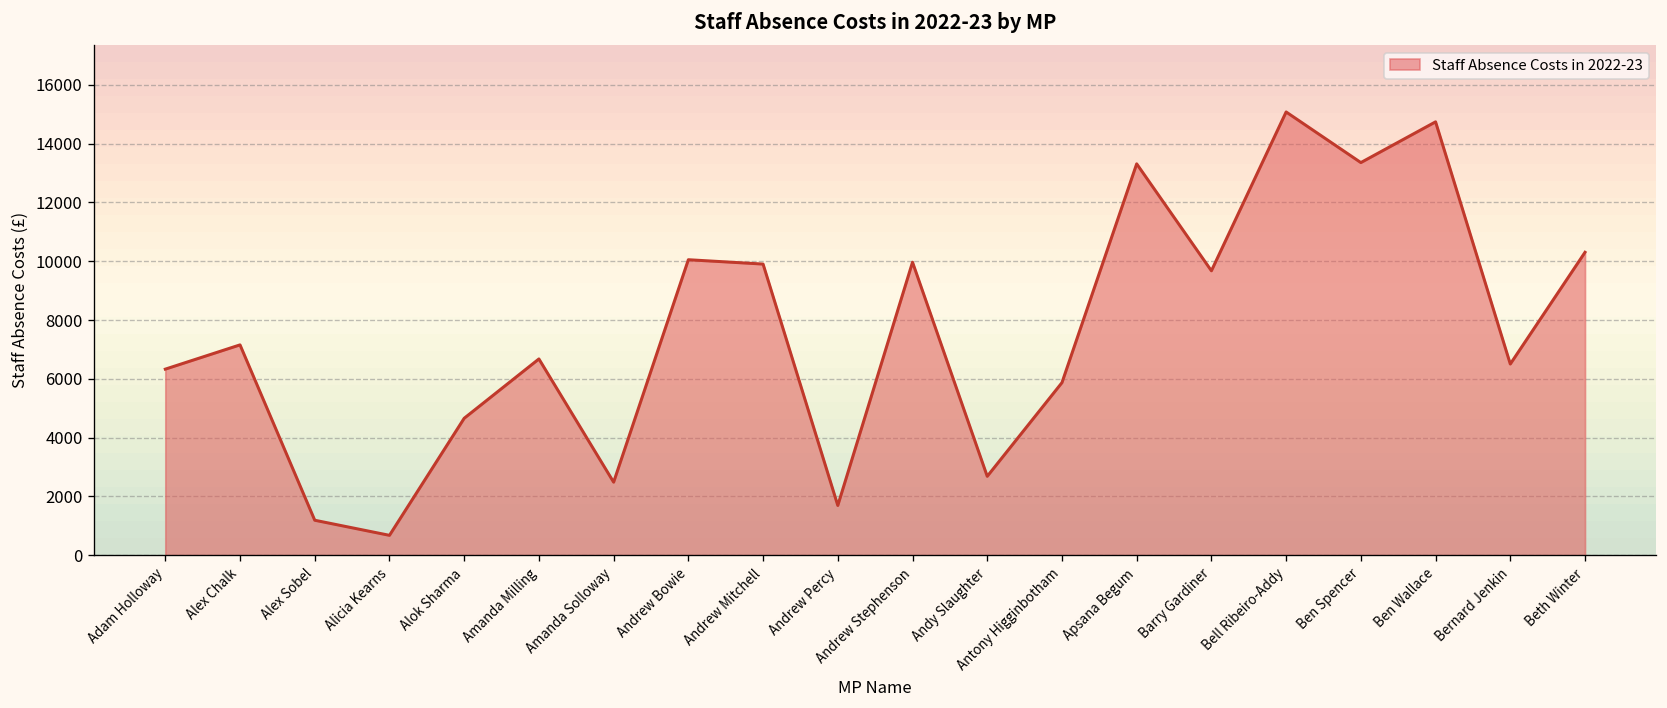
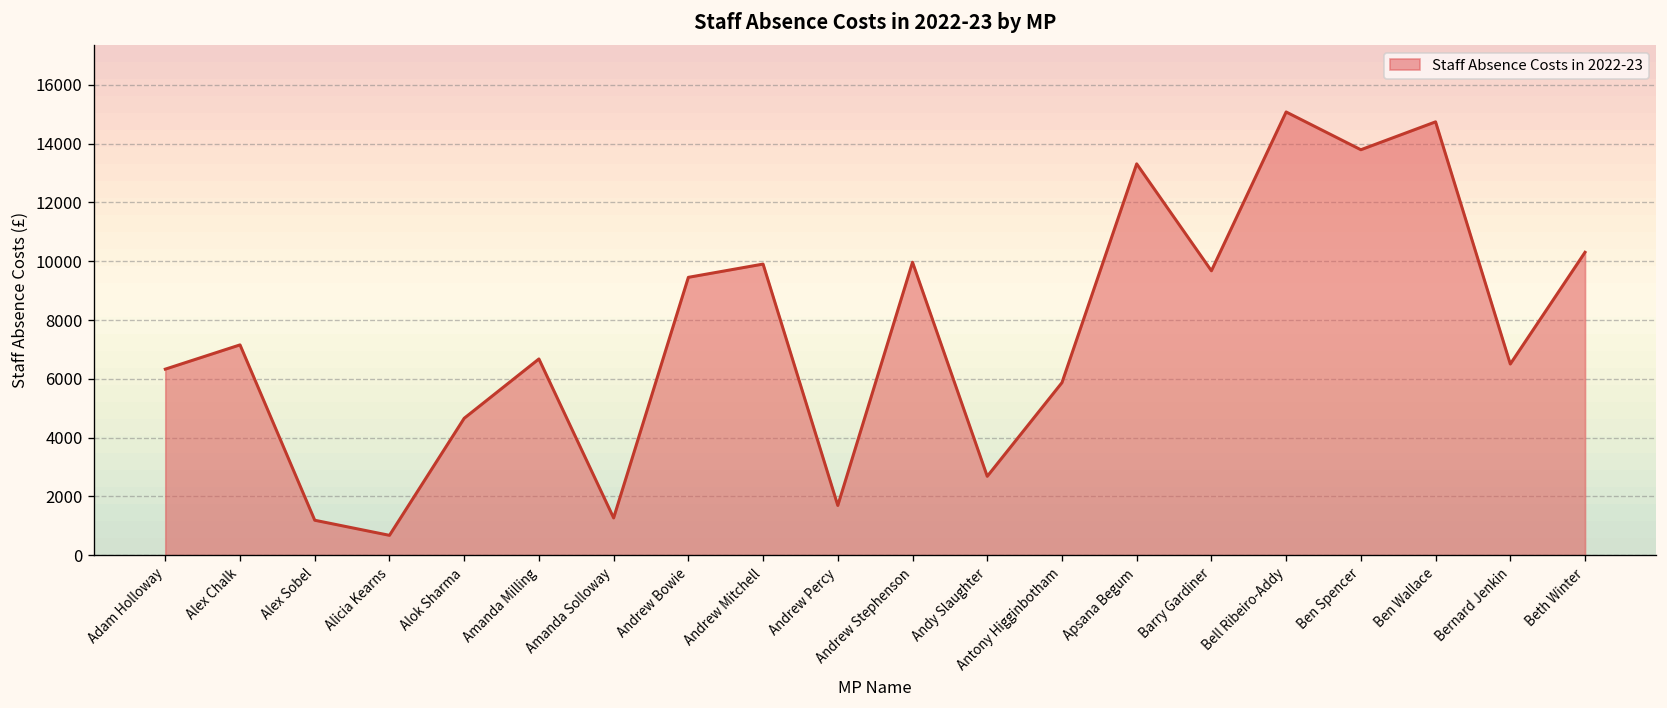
Amanda Solloway: 2500 -> 1300
Andrew Bowie: 10100 -> 9500
Ben Spencer: 13400 -> 13800
